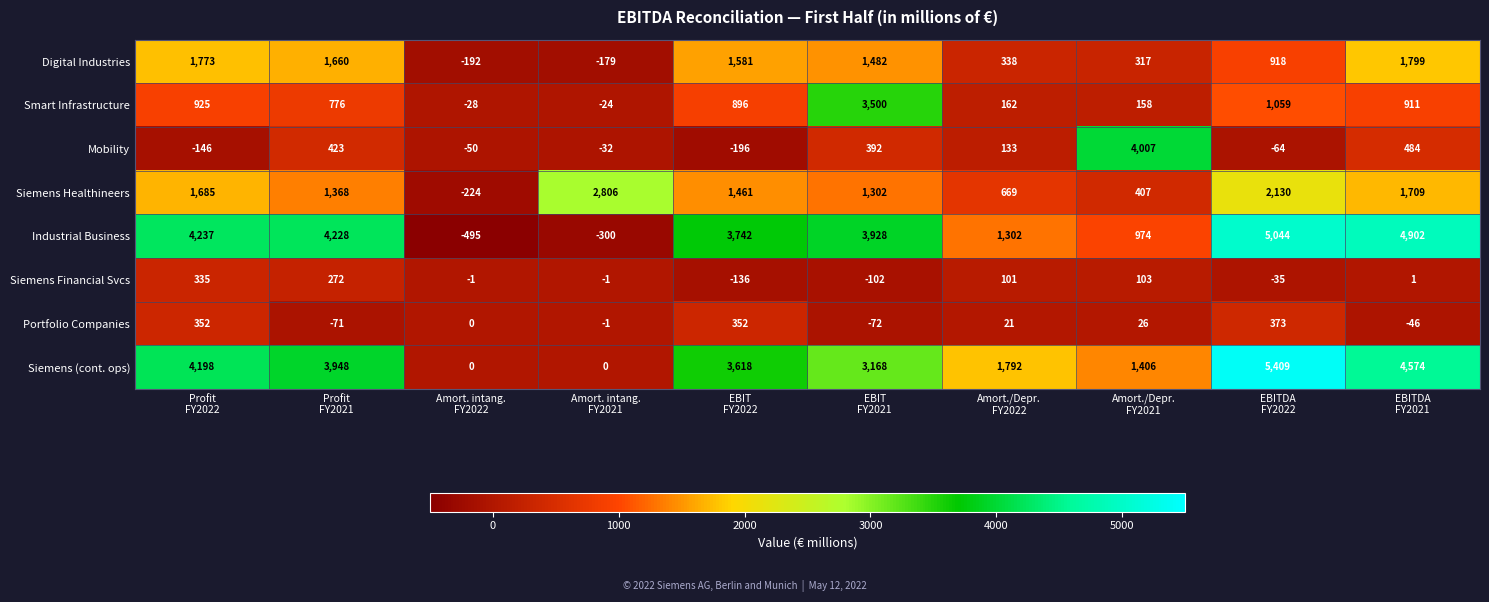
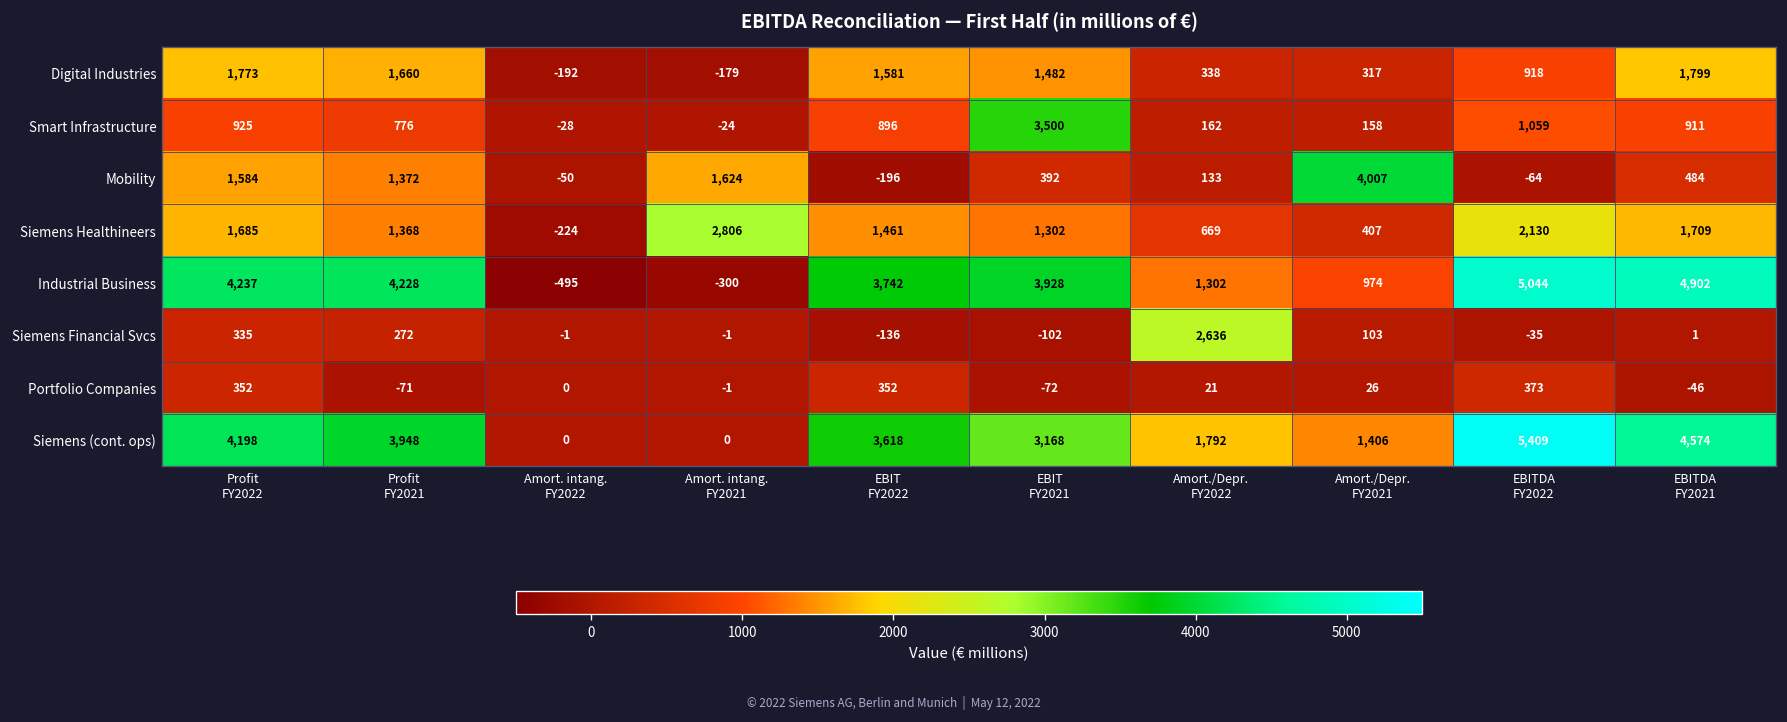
Mobility, Profit FY2022: -146 -> 1,584
Mobility, Profit FY2021: 423 -> 1,372
Mobility, Amort. intang. FY2021: -32 -> 1,624
Siemens Financial Svcs, Amort./Depr. FY2022: 101 -> 2,636
